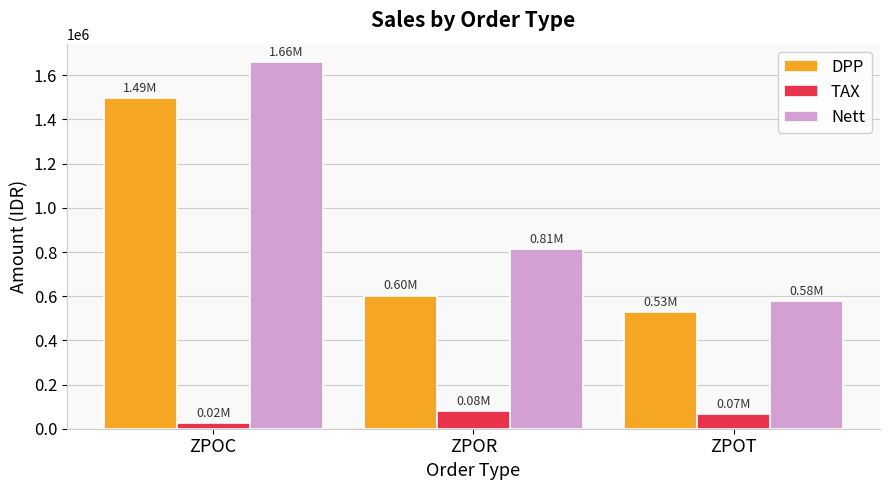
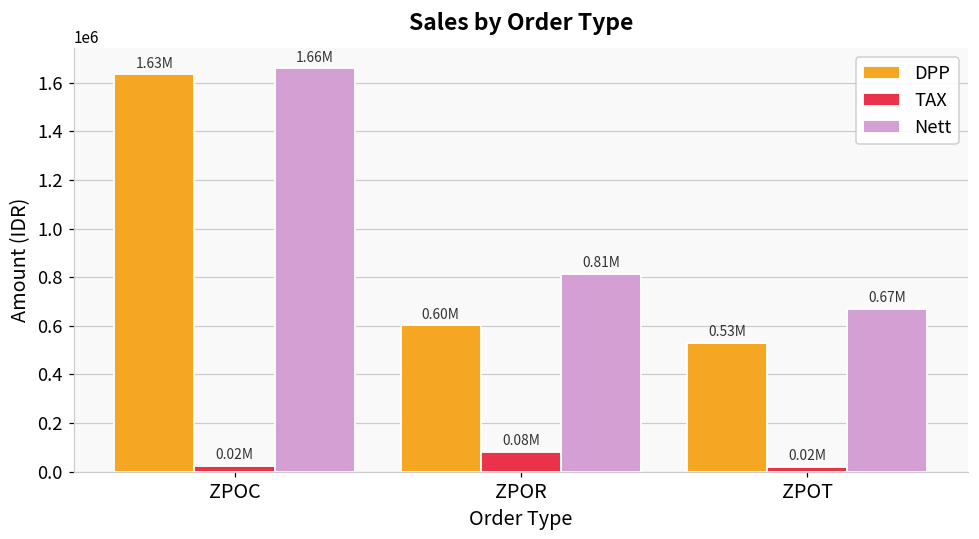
DPP, ZPOC: 1.49M -> 1.63M
TAX, ZPOT: 0.07M -> 0.02M
Nett, ZPOT: 0.58M -> 0.67M
